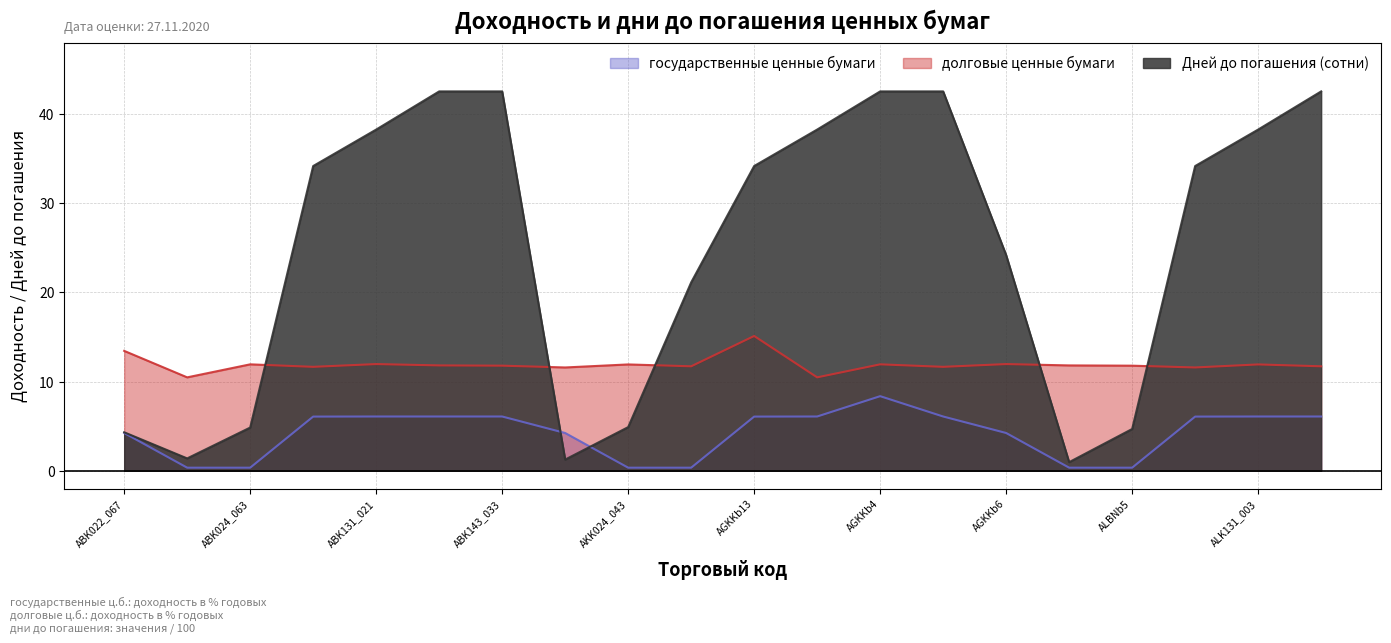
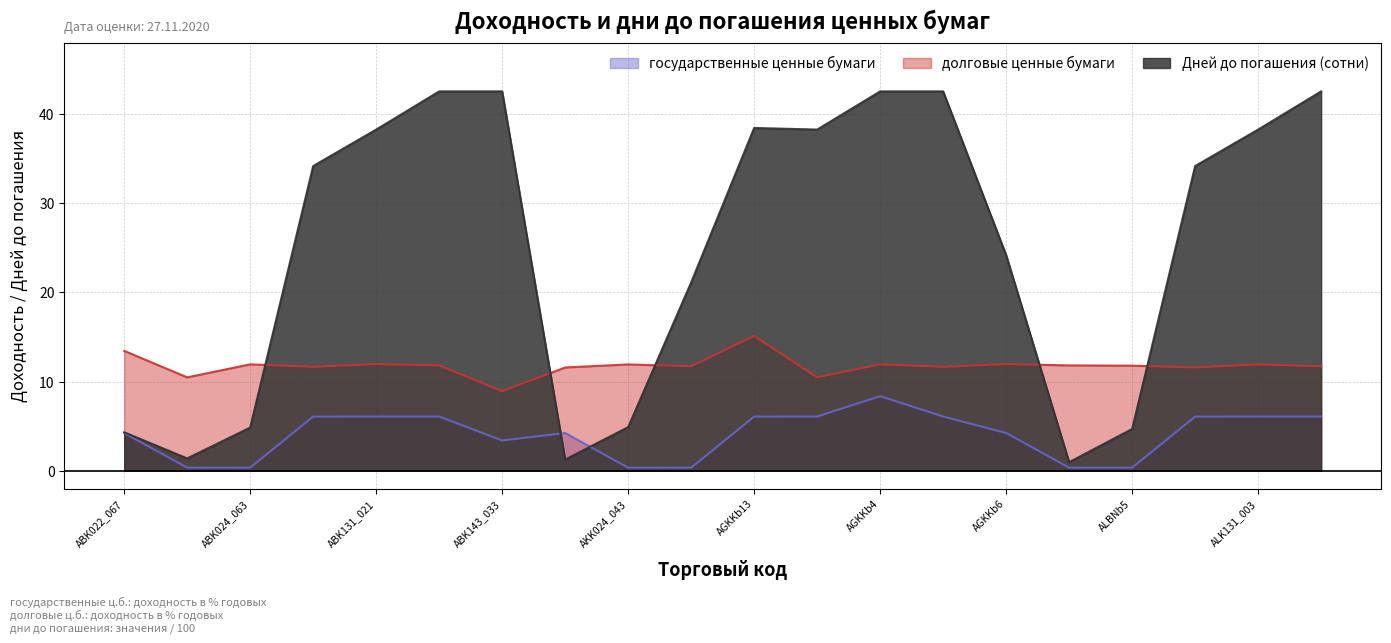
государственные ценные бумаги, ABK143_033: 6 -> 3
долговые ценные бумаги, ABK143_033: 12 -> 9
Дней до погашения (сотни), AGKKb13: 34 -> 38
